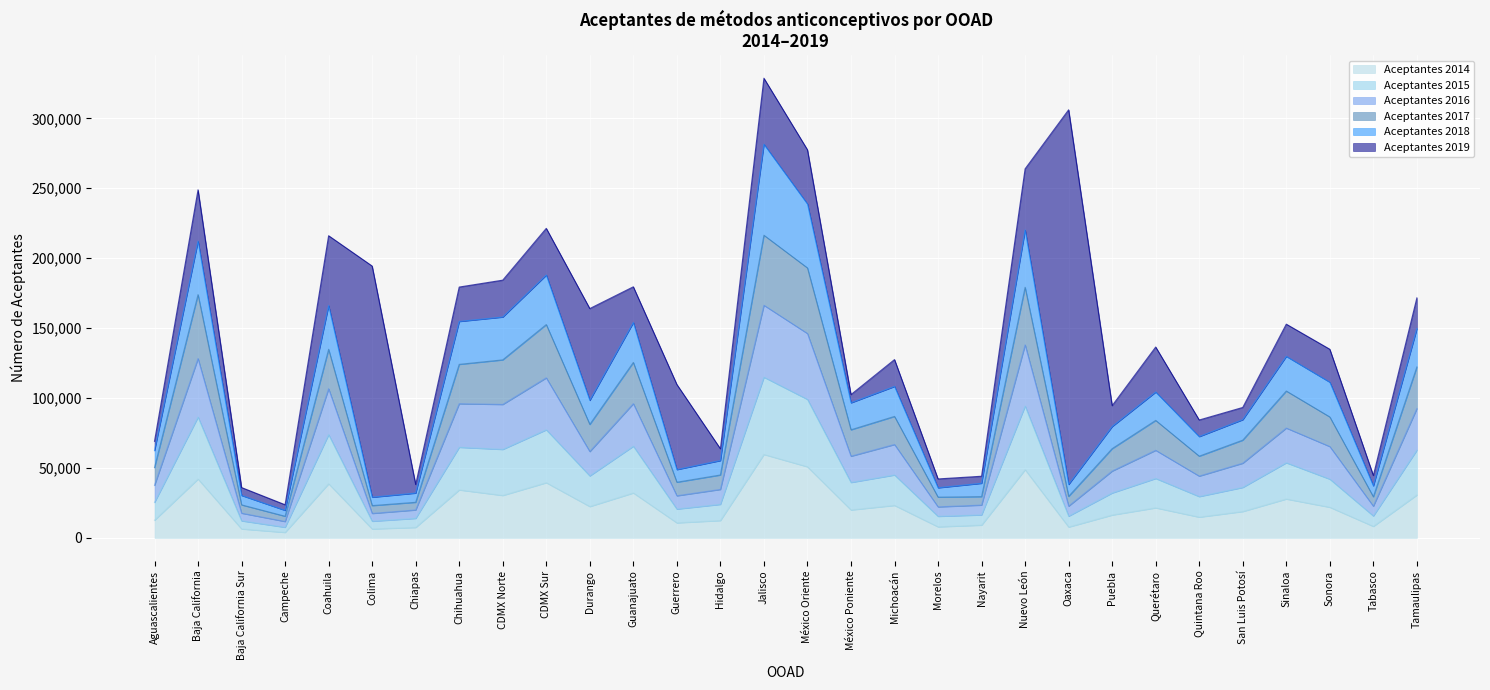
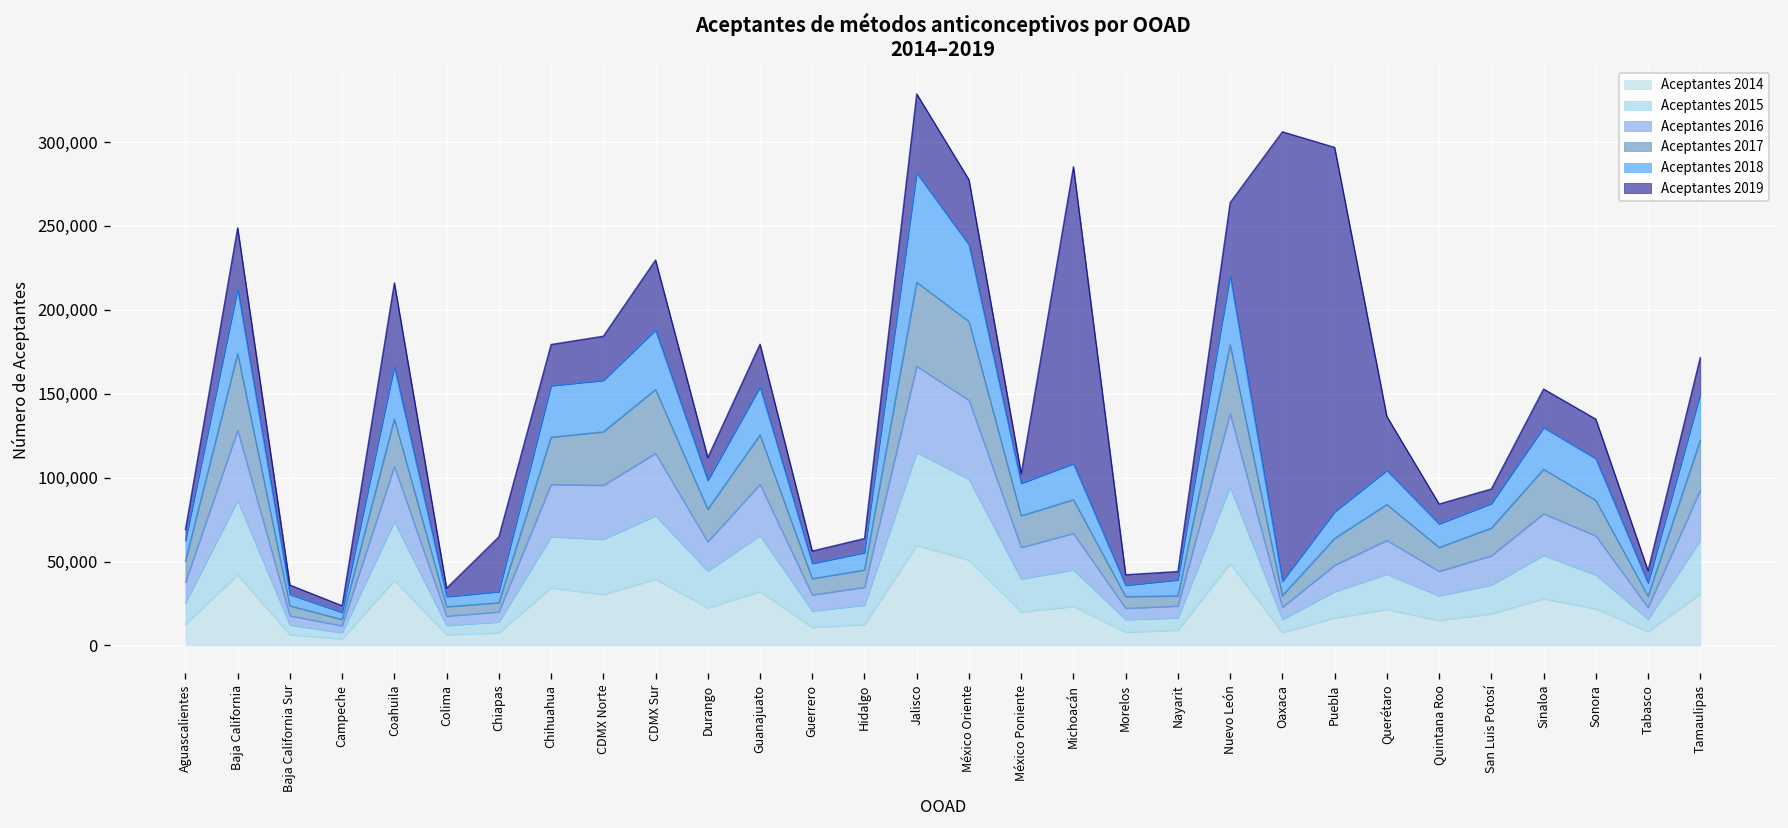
Aceptantes 2019, Colima: 165,000 -> 5,000
Aceptantes 2019, Chiapas: 6,000 -> 33,000
Aceptantes 2019, CDMX Sur: 33,000 -> 42,000
Aceptantes 2019, Durango: 66,000 -> 14,000
Aceptantes 2019, Guerrero: 61,000 -> 7,000
Aceptantes 2019, Michoacán: 19,000 -> 177,000
Aceptantes 2019, Puebla: 15,000 -> 217,000
